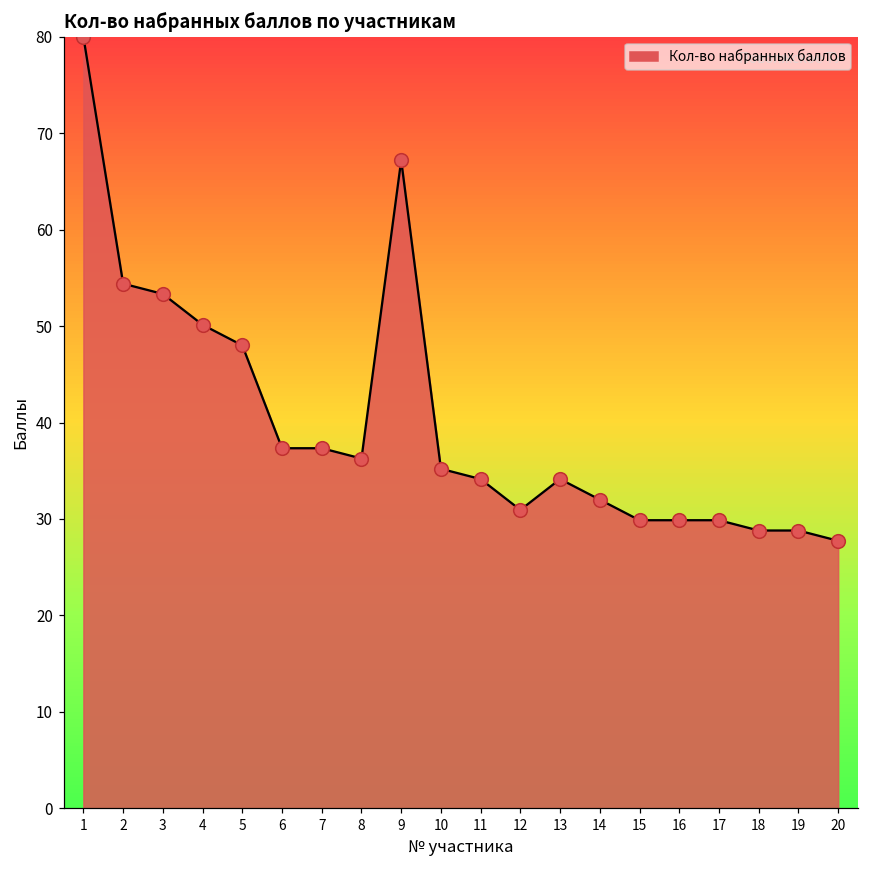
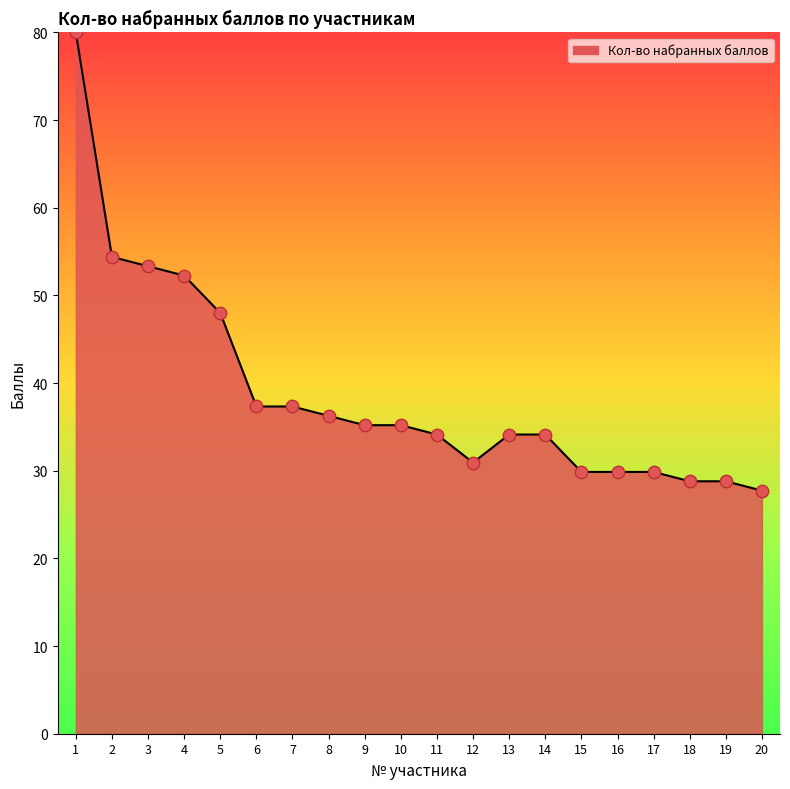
4: 50 -> 52
9: 67 -> 35
14: 32 -> 34
